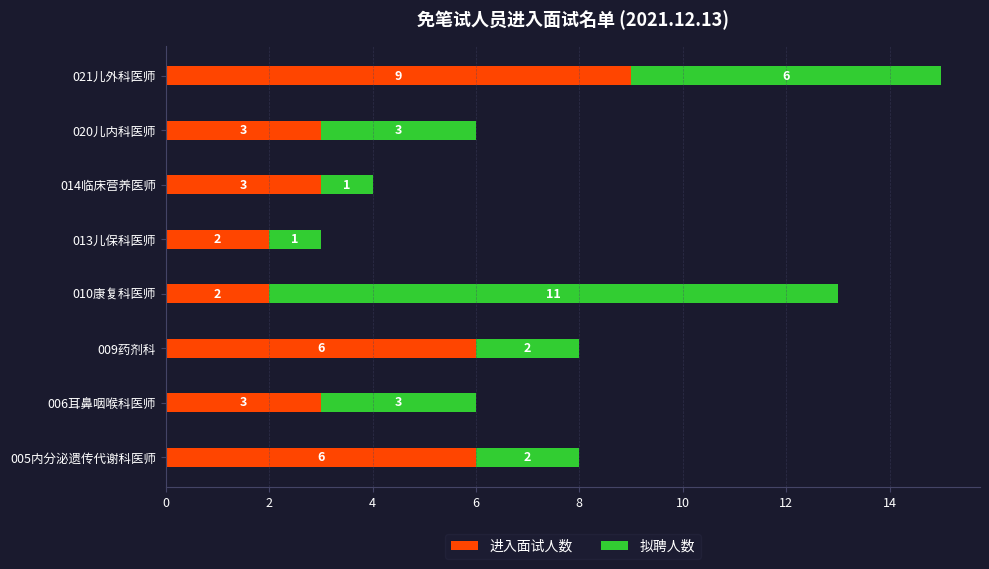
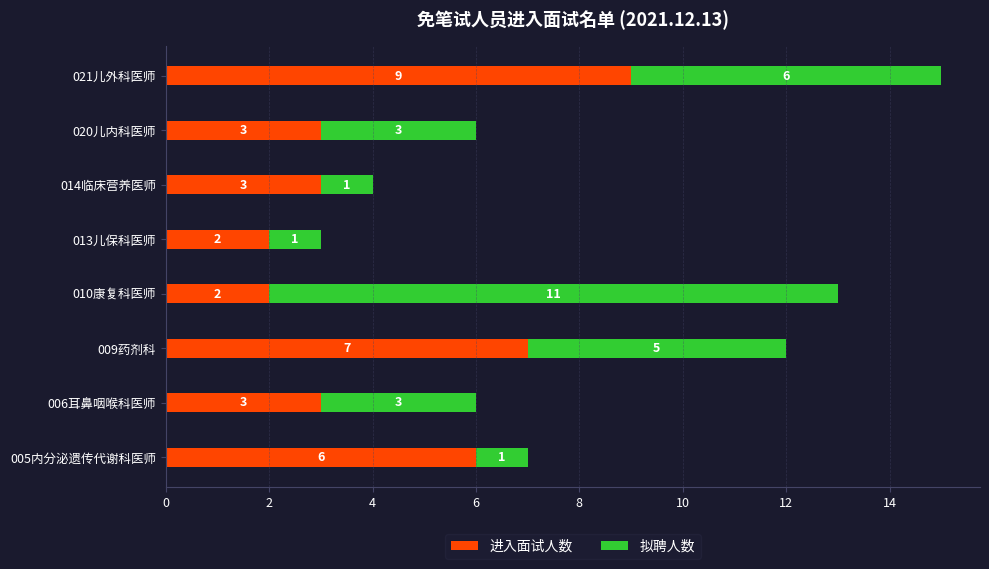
进入面试人数, 009药剂科: 6 -> 7
拟聘人数, 009药剂科: 2 -> 5
拟聘人数, 005内分泌遗传代谢科医师: 2 -> 1
